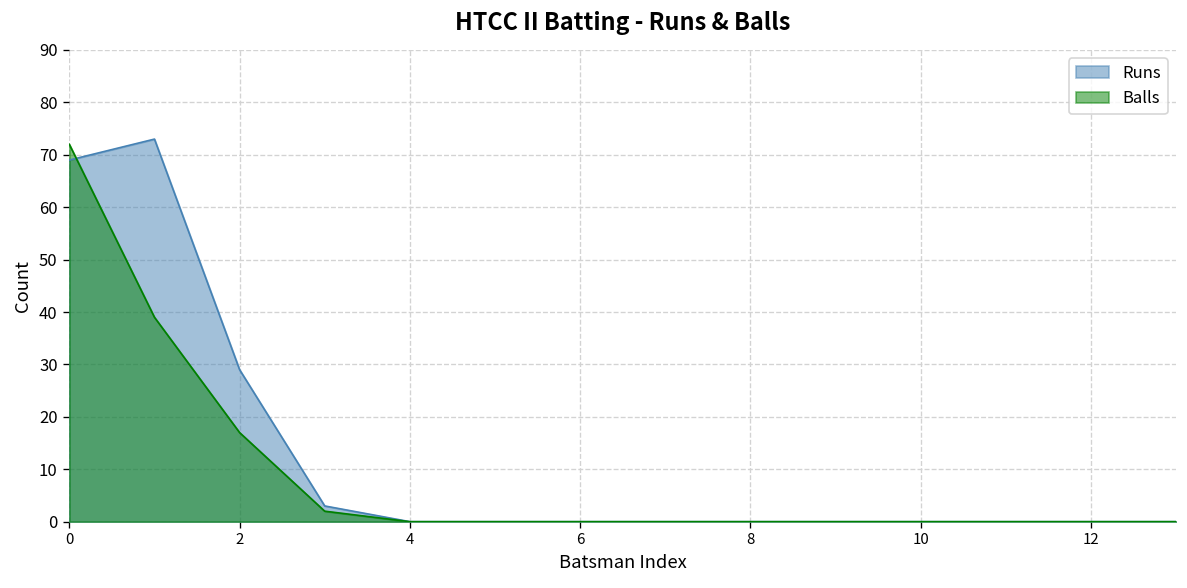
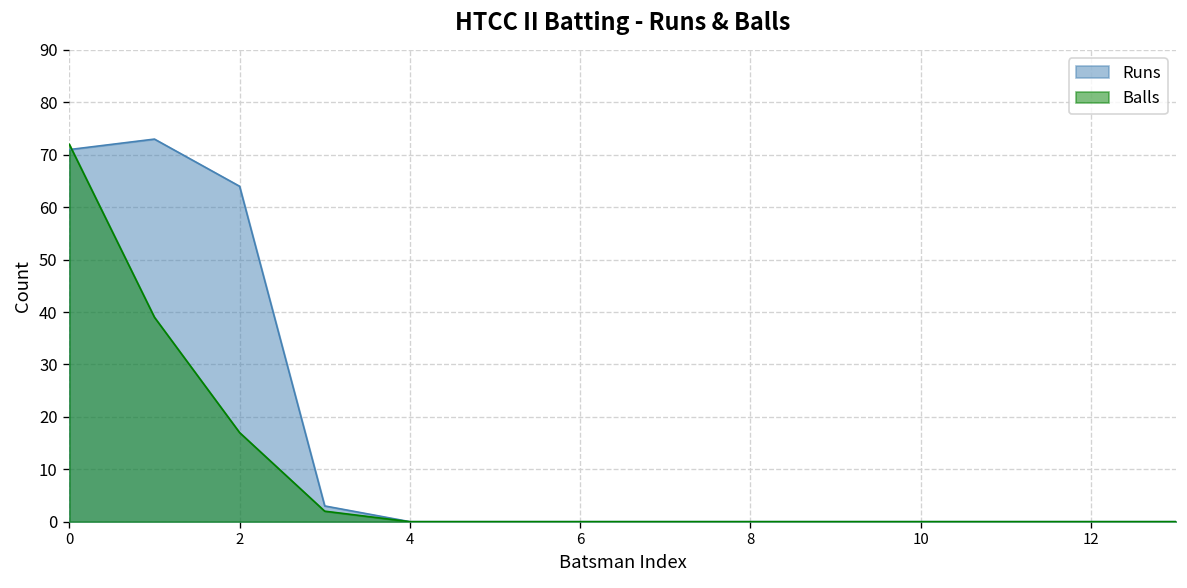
Runs, 0: 69 -> 71
Runs, 2: 29 -> 64
